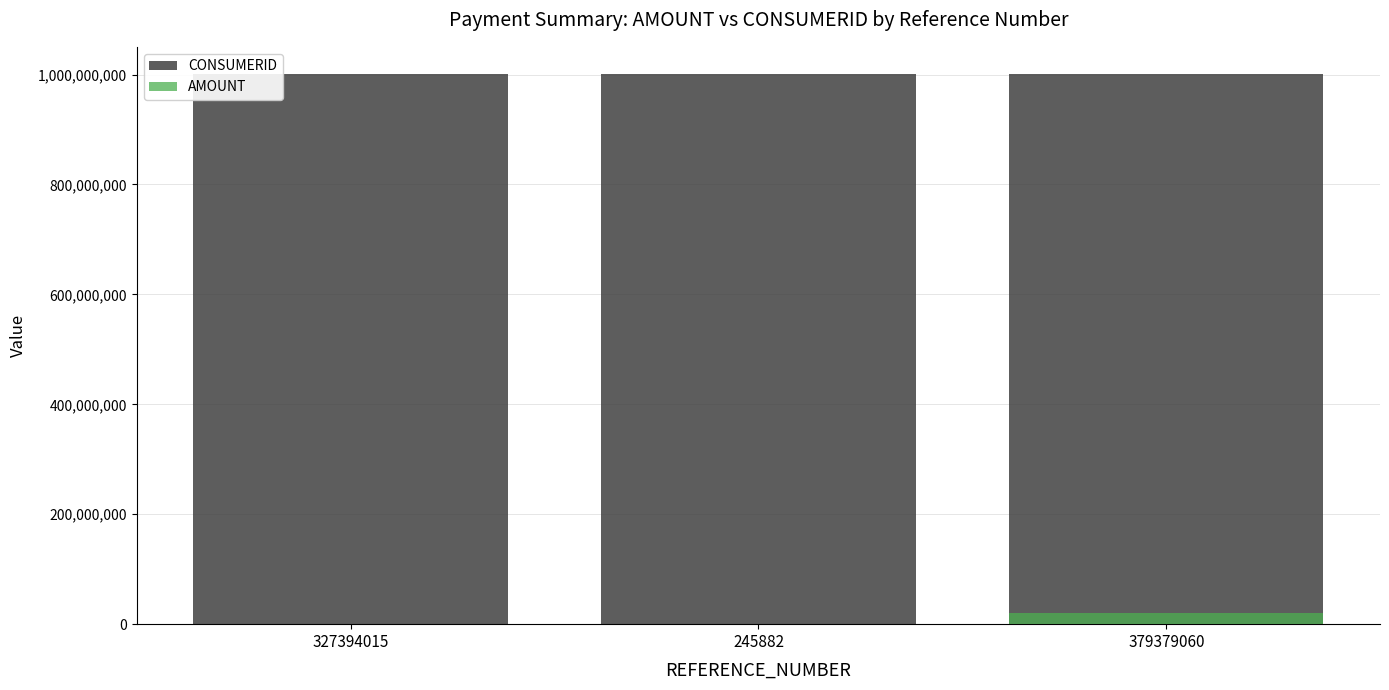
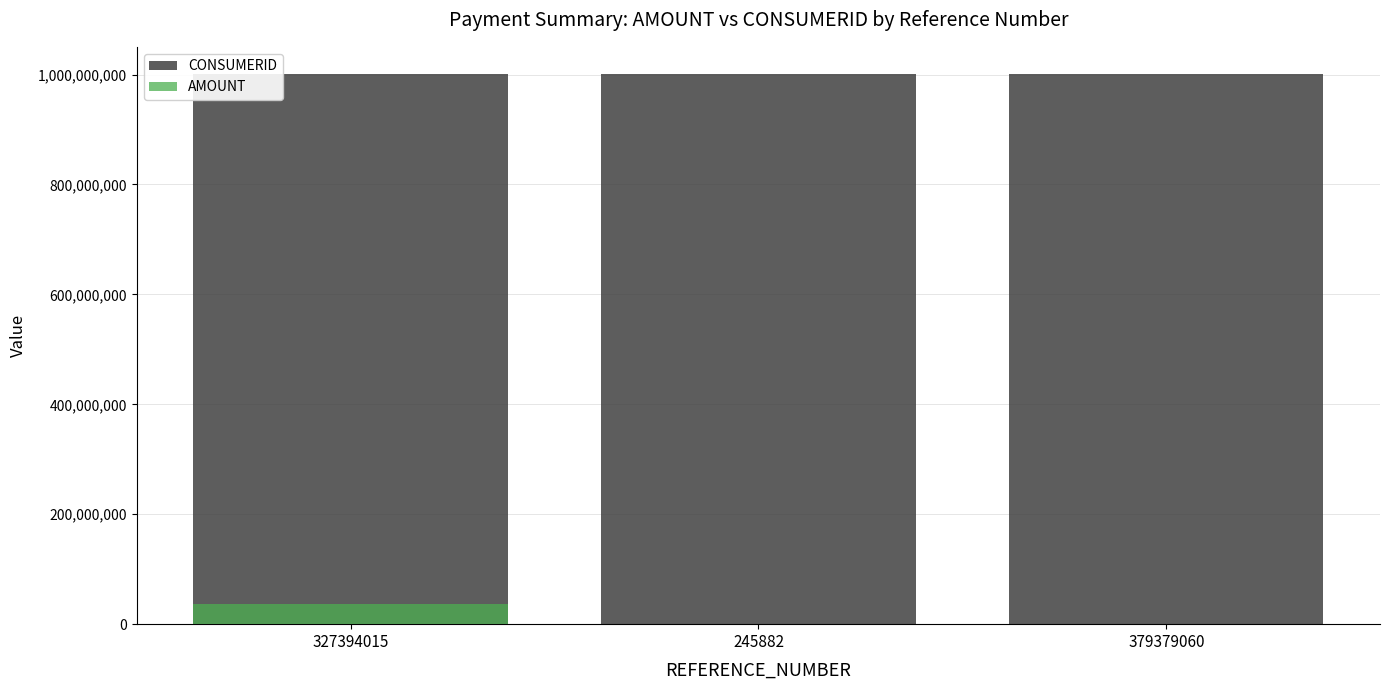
AMOUNT, 327394015: 0 -> 40,000,000
AMOUNT, 379379060: 20,000,000 -> 0
